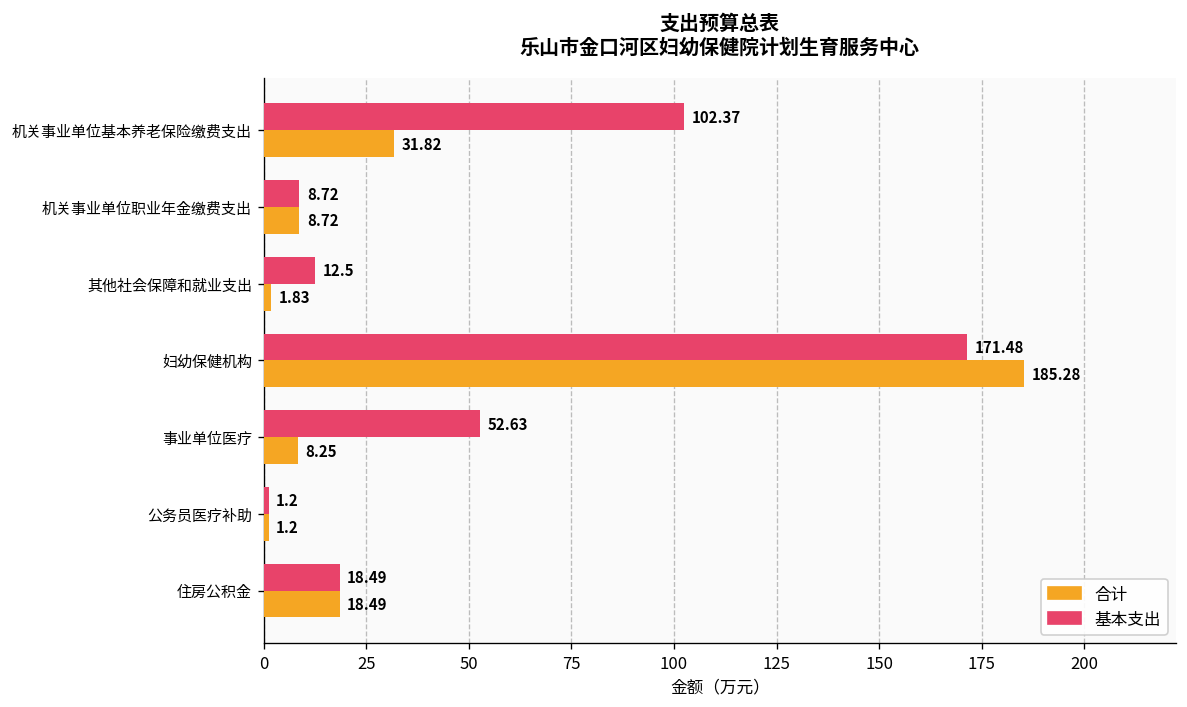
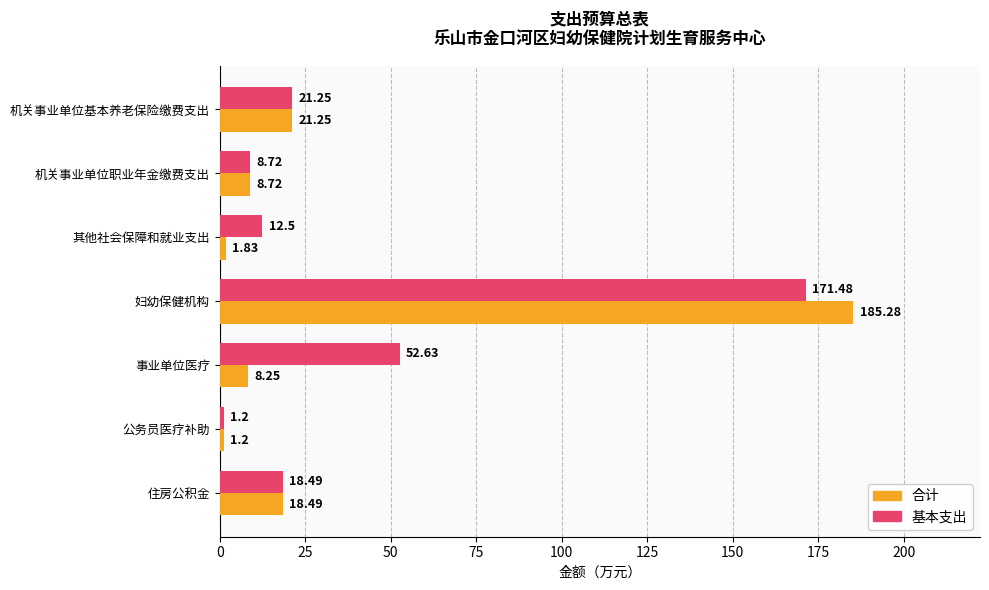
基本支出, 机关事业单位基本养老保险缴费支出: 102.37 -> 21.25
合计, 机关事业单位基本养老保险缴费支出: 31.82 -> 21.25
